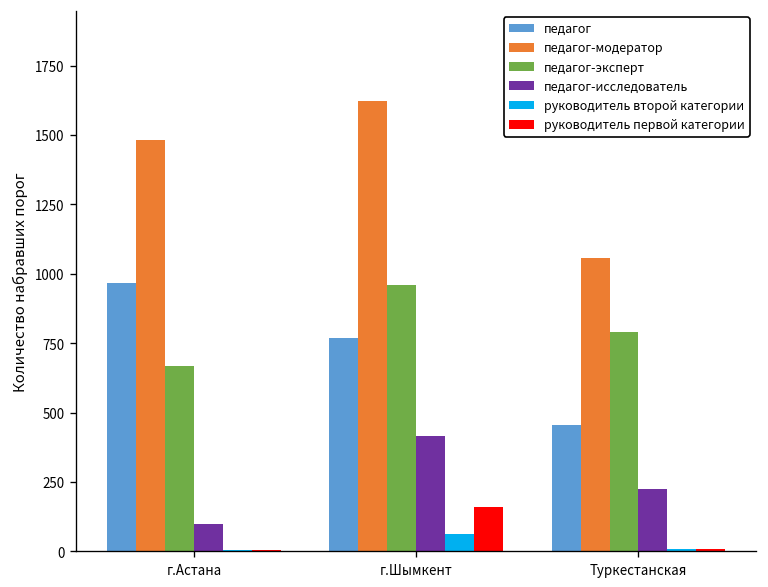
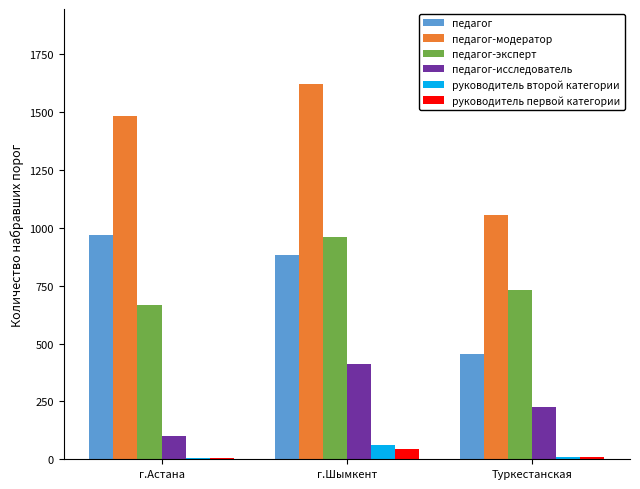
педагог, г.Шымкент: 770 -> 880
руководитель первой категории, г.Шымкент: 160 -> 50
педагог-эксперт, Туркестанская: 790 -> 730
